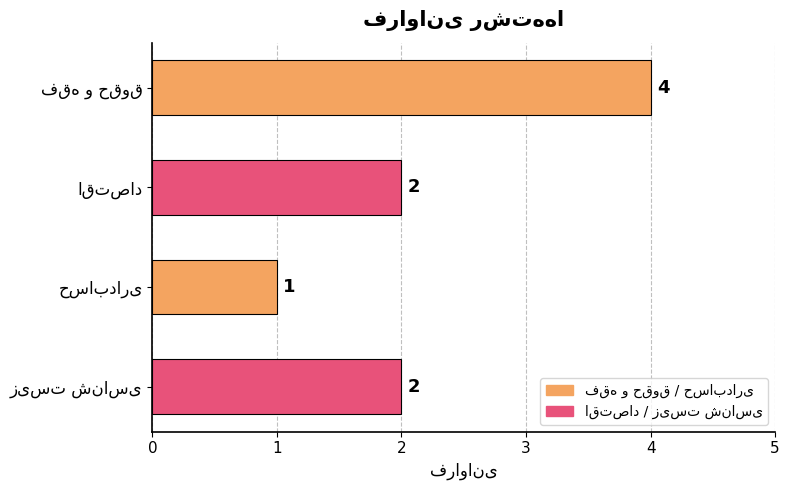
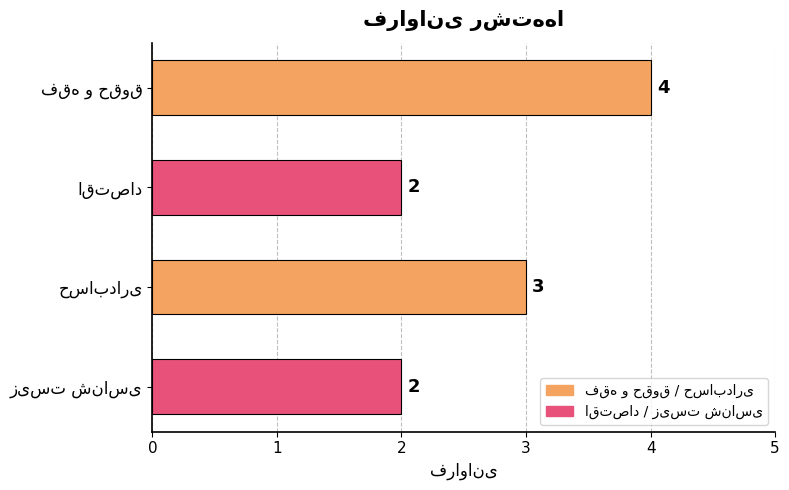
حسابداری: 1 -> 3
